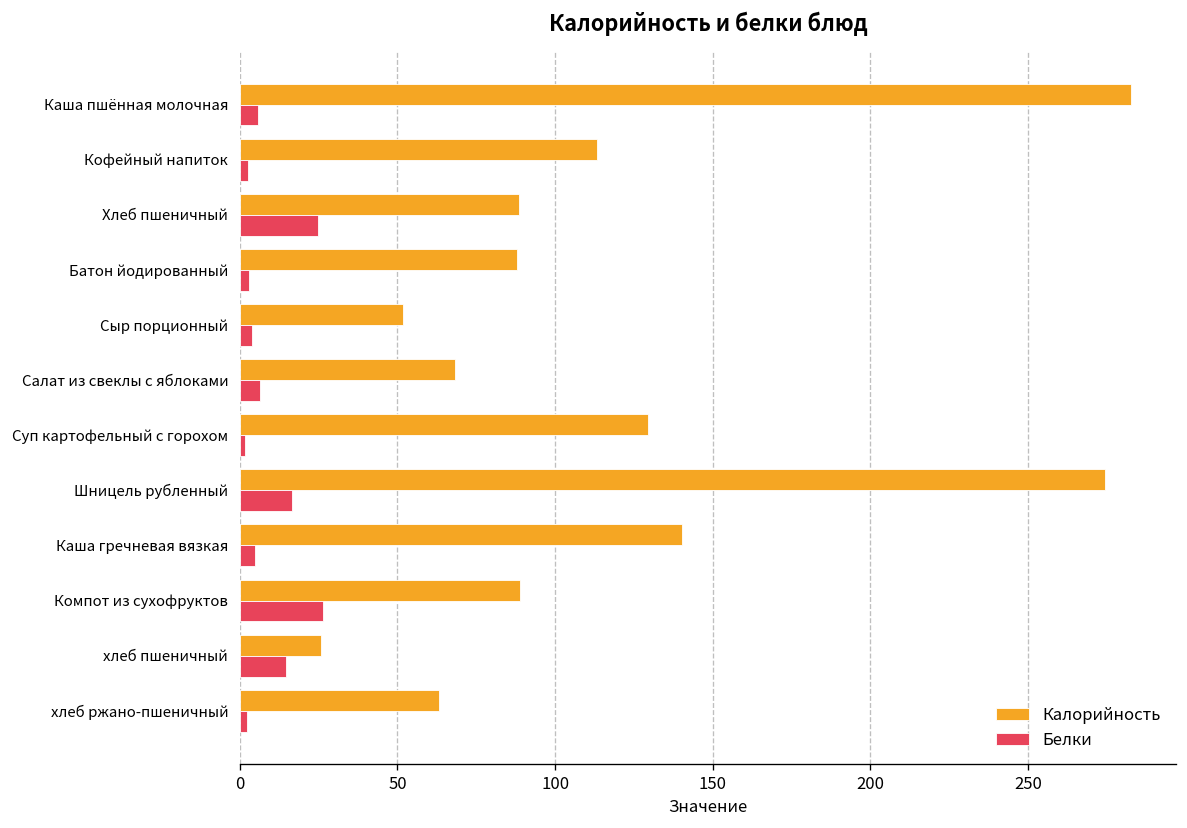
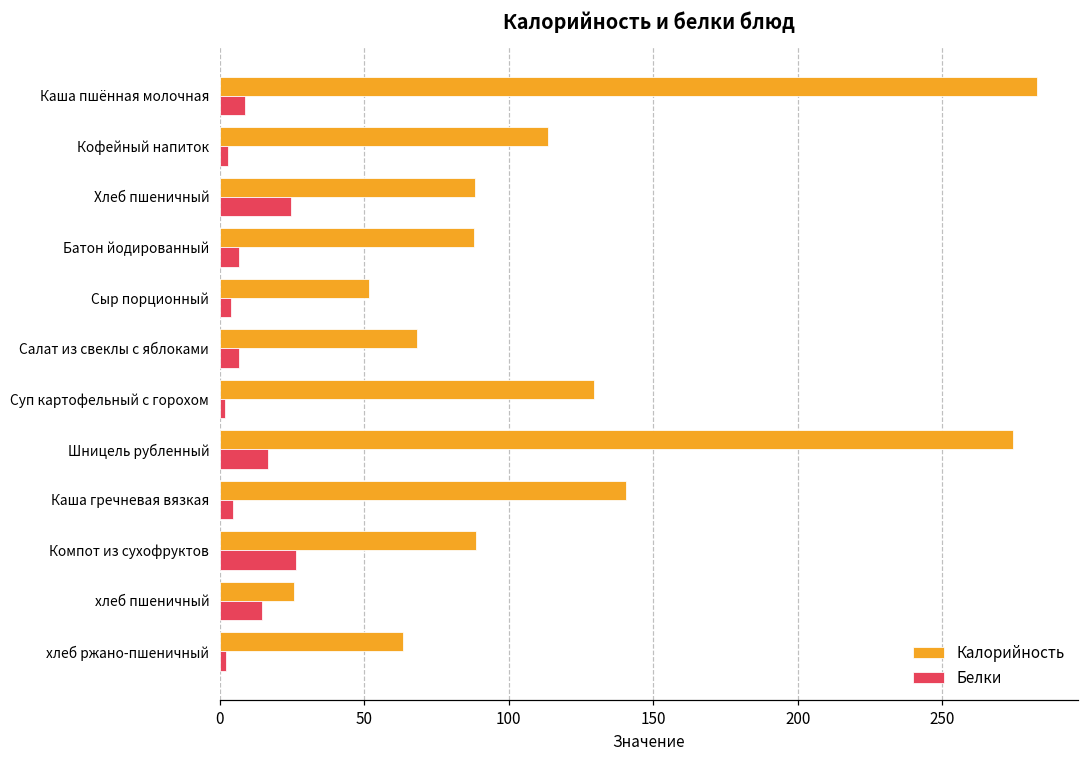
Белки, Каша пшённая молочная: 6 -> 9
Белки, Батон йодированный: 3 -> 7
